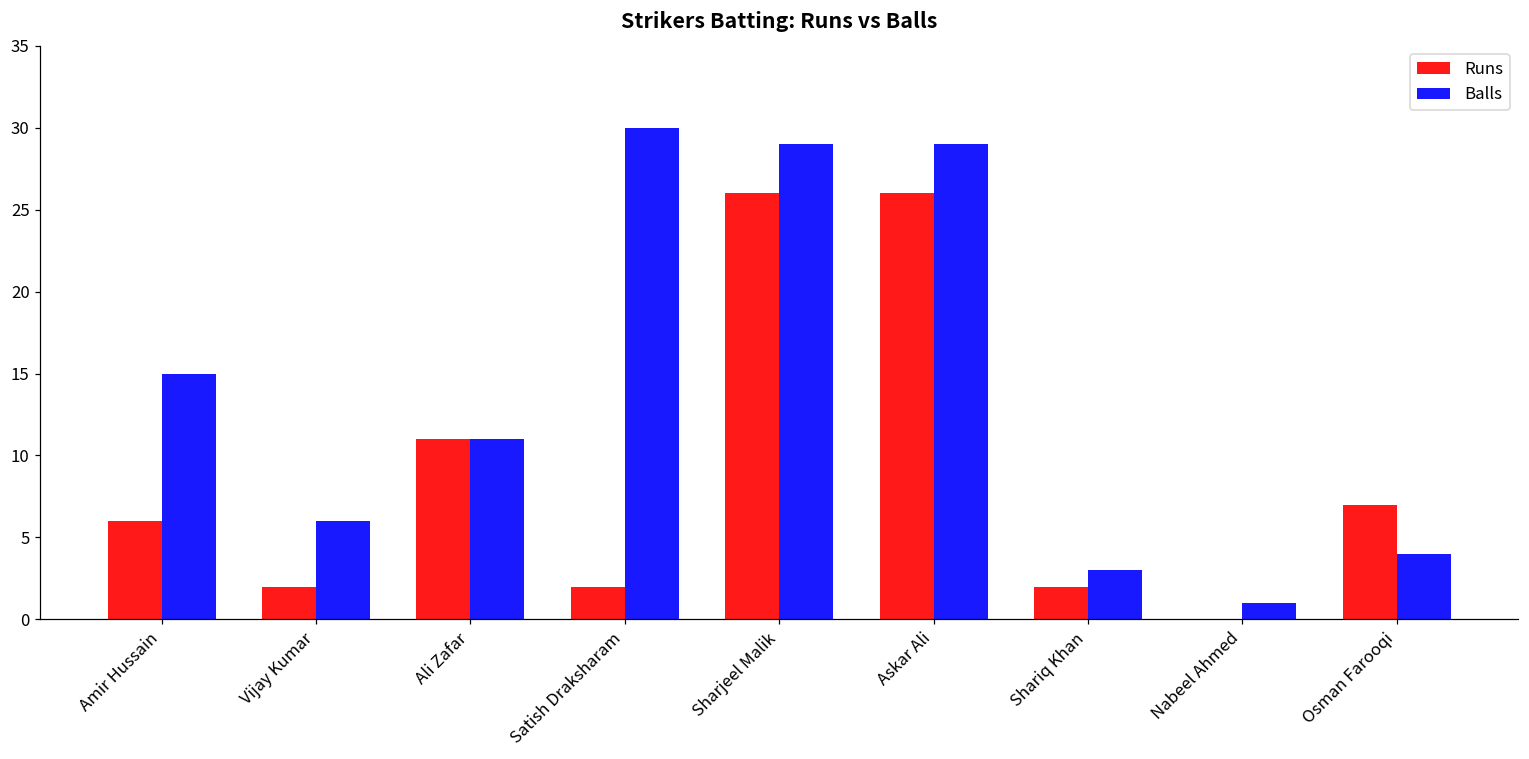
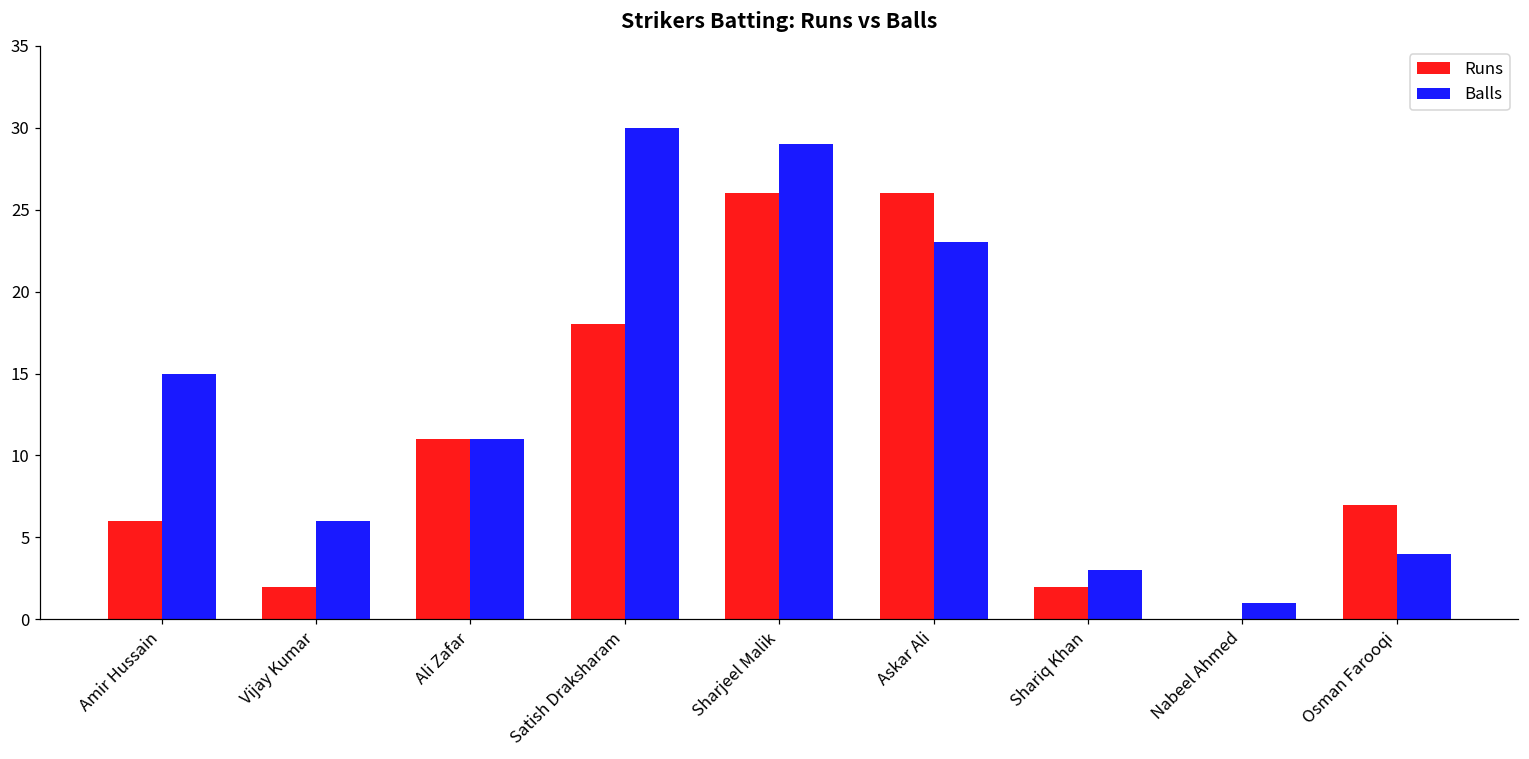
Runs, Satish Draksharam: 2 -> 18
Balls, Askar Ali: 29 -> 23
